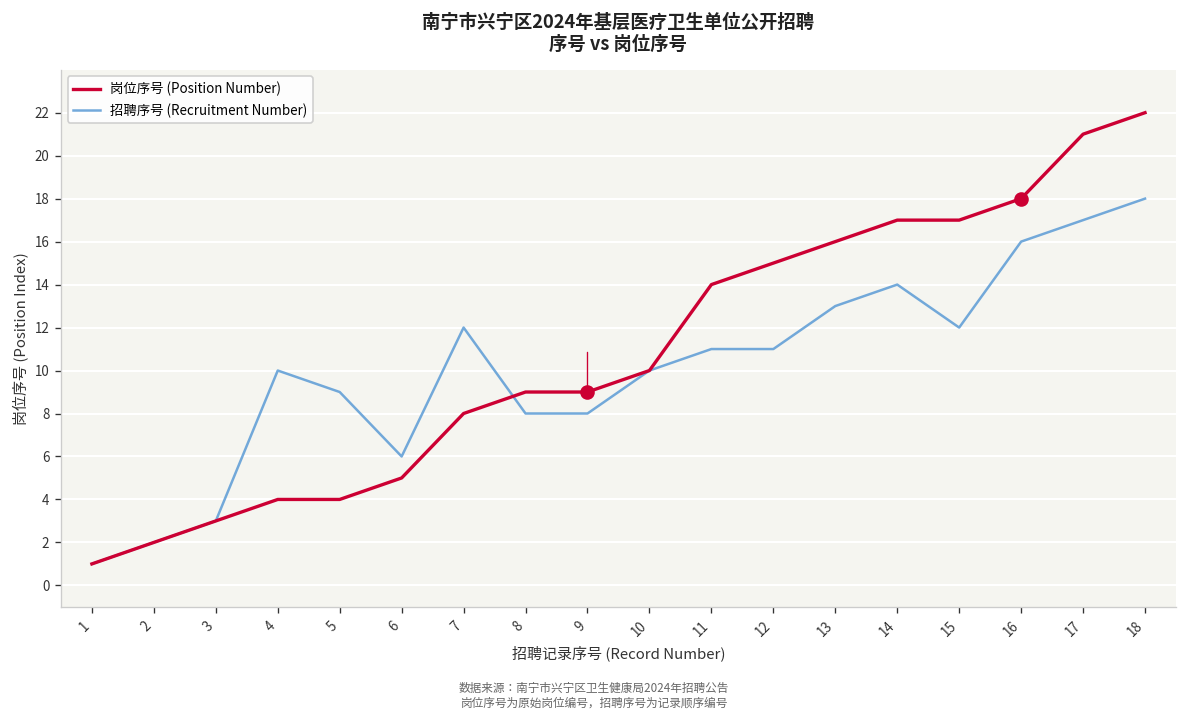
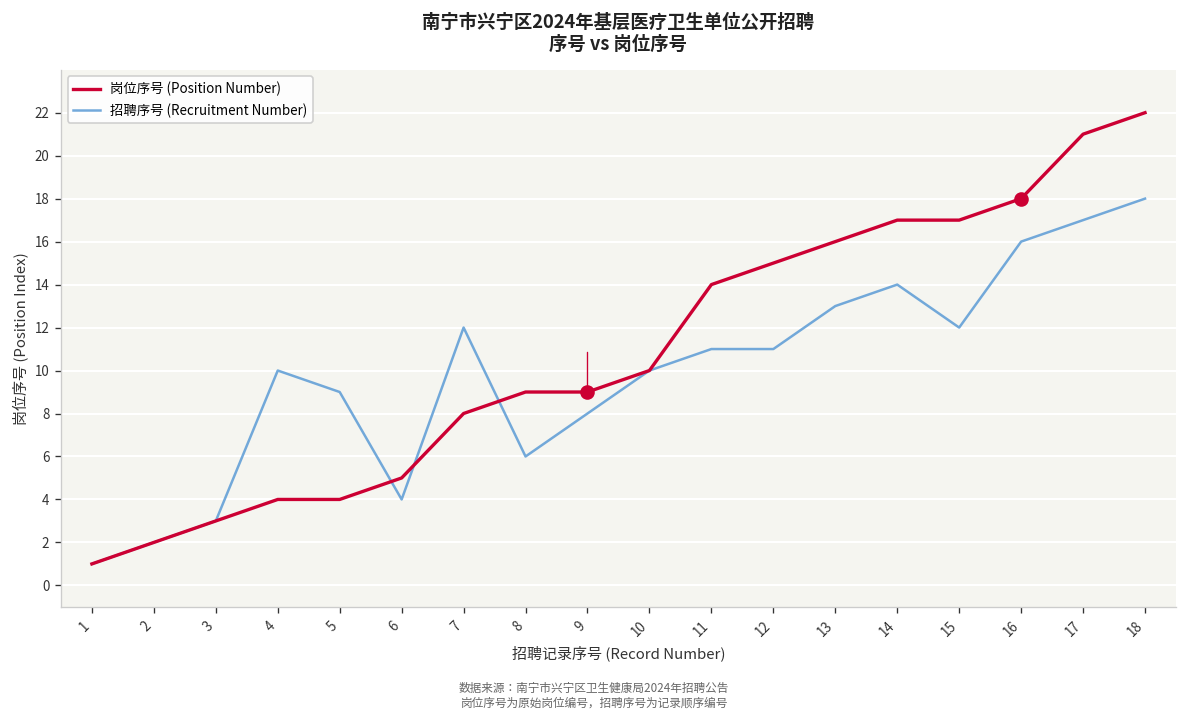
招聘序号 (Recruitment Number), 6: 6 -> 4
招聘序号 (Recruitment Number), 8: 8 -> 6
